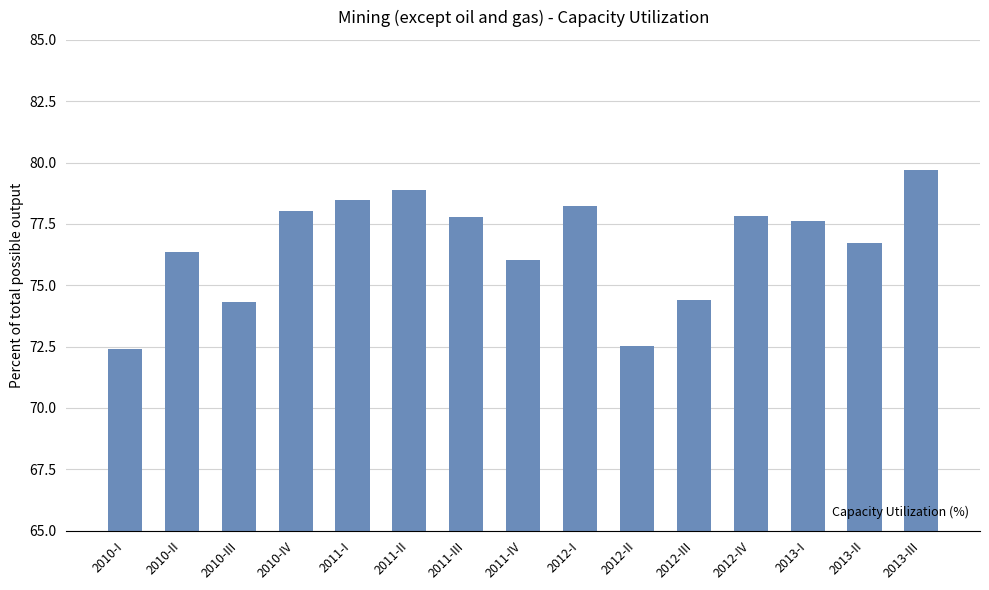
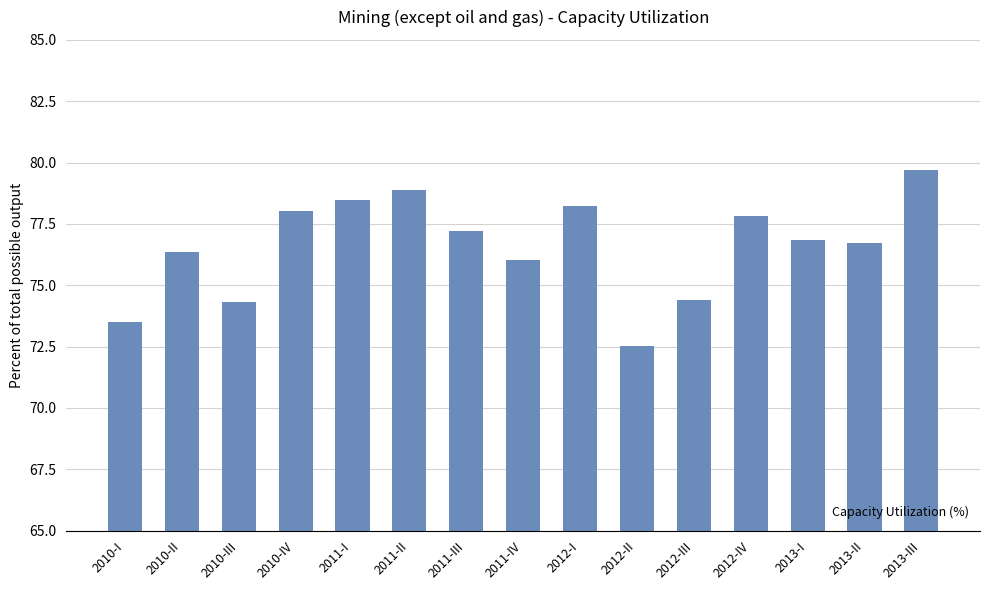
2010-I: 72.4 -> 73.5
2011-III: 77.8 -> 77.2
2013-I: 77.6 -> 76.9
